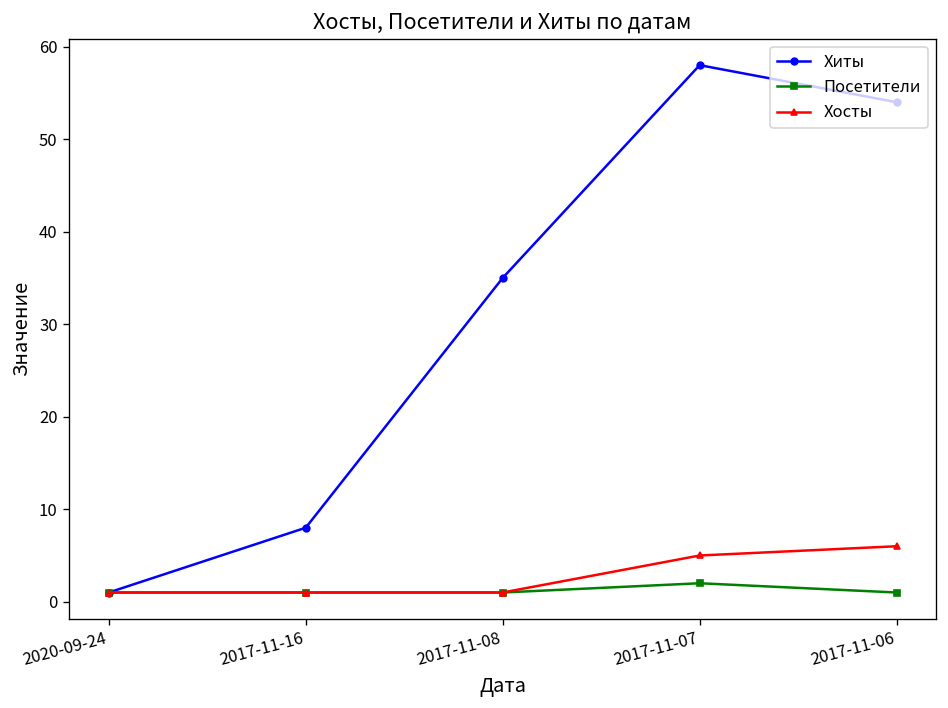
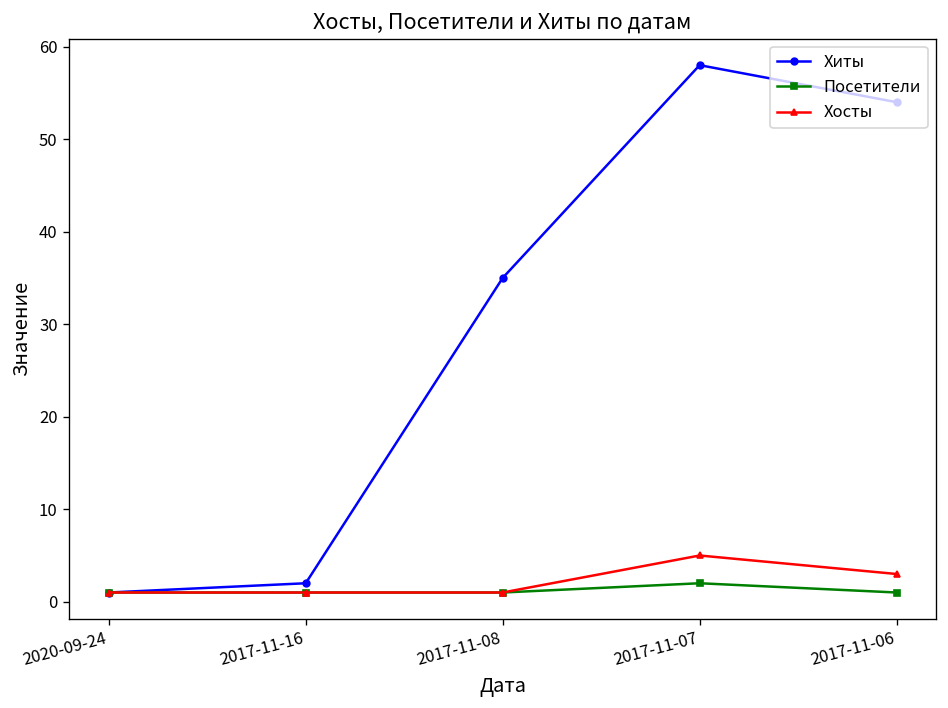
Хиты, 2017-11-16: 8 -> 2
Хосты, 2017-11-06: 6 -> 3
